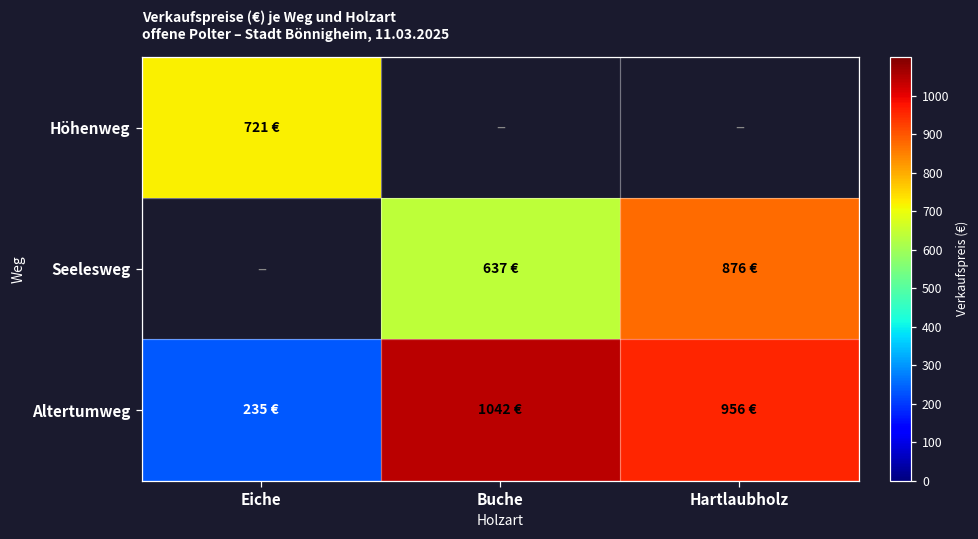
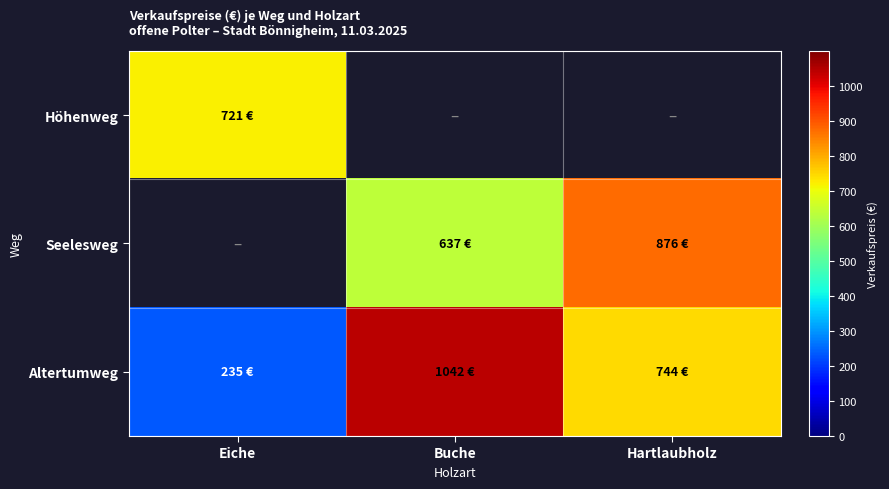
Altertumweg, Hartlaubholz: 956 -> 744
